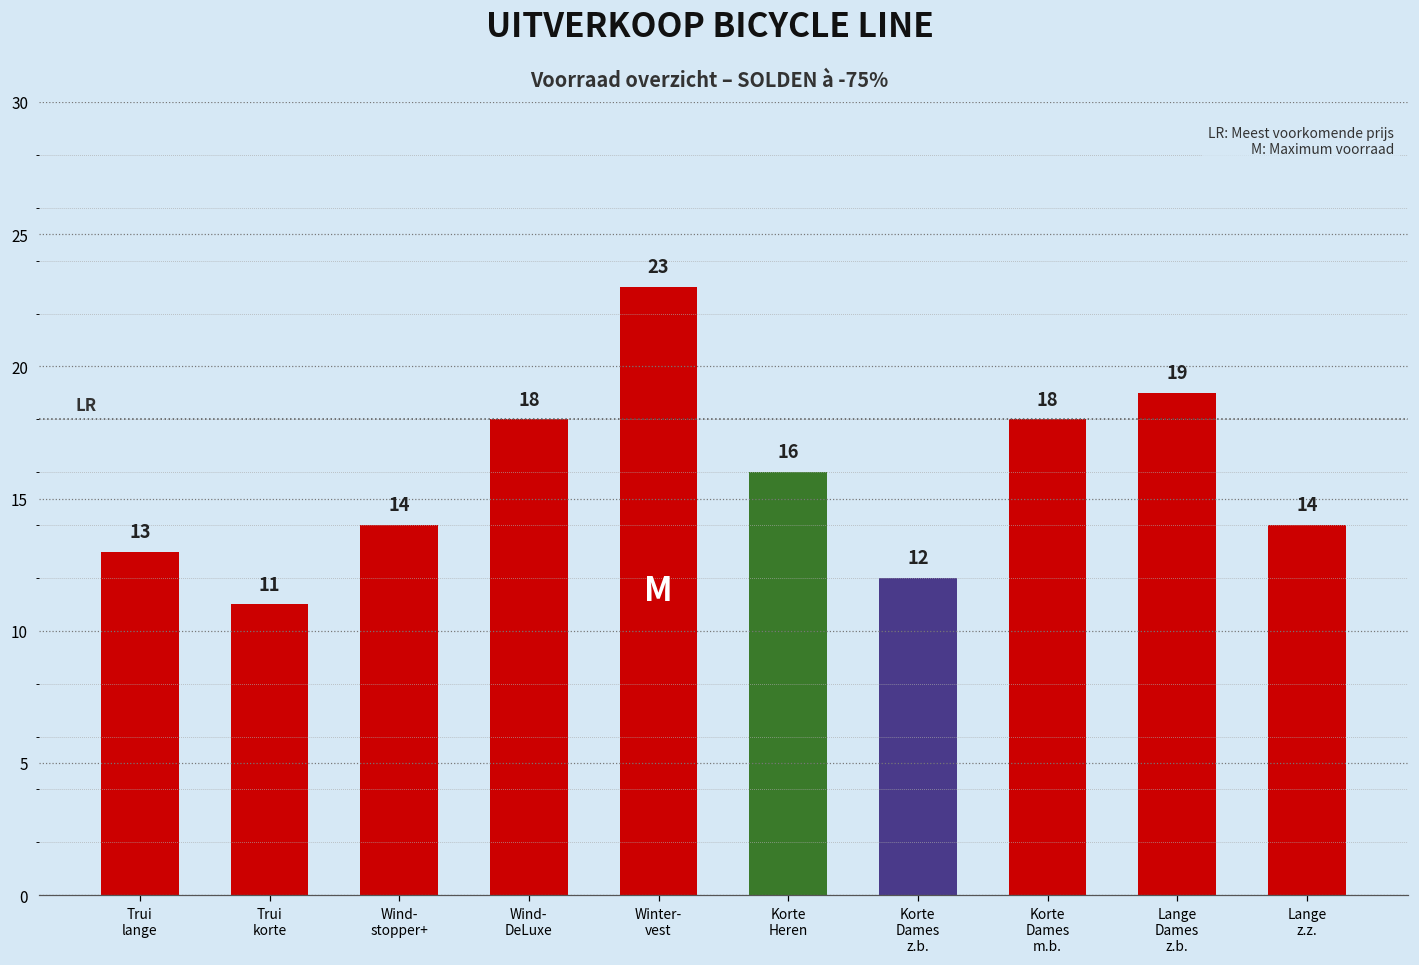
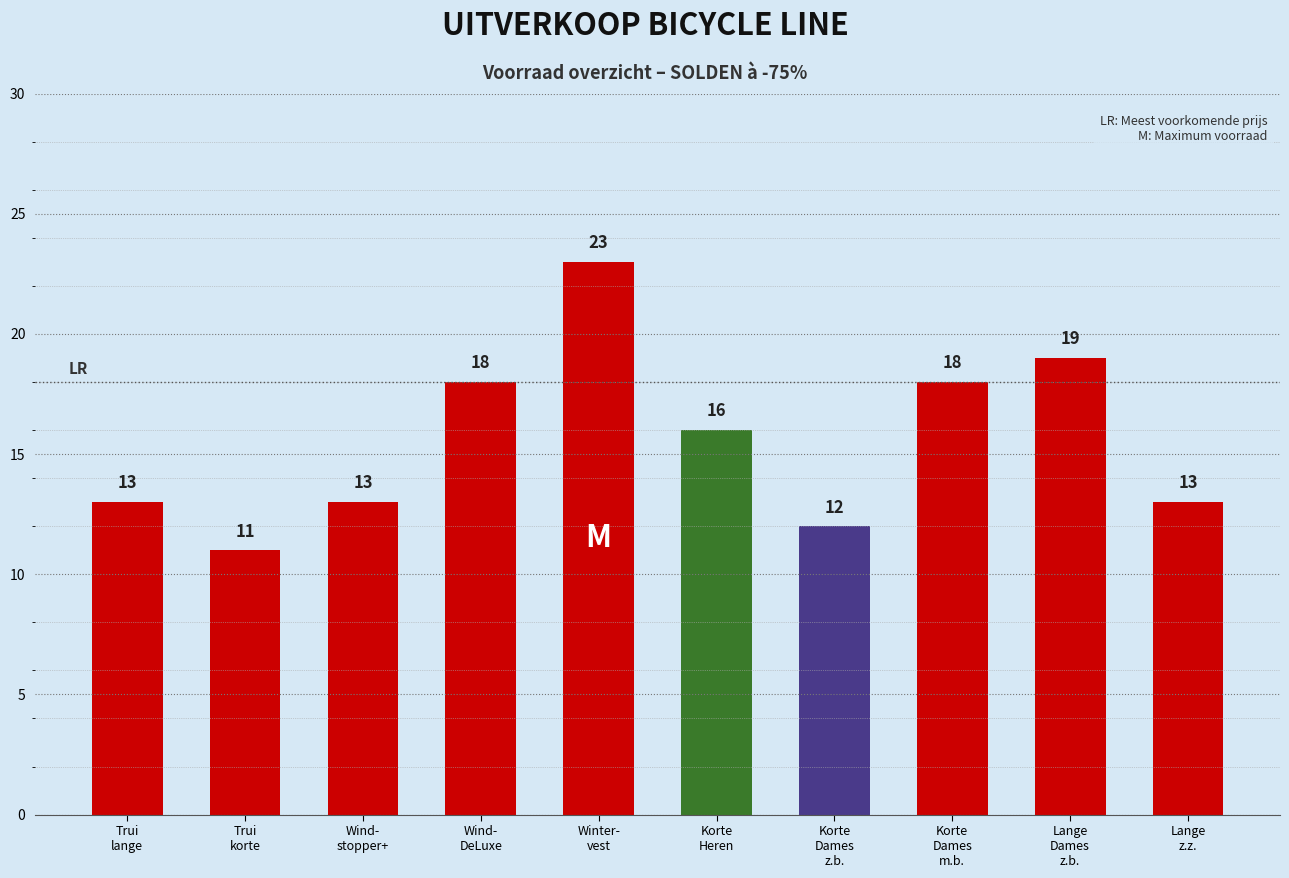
Wind- stopper+: 14 -> 13
Lange z.z.: 14 -> 13
